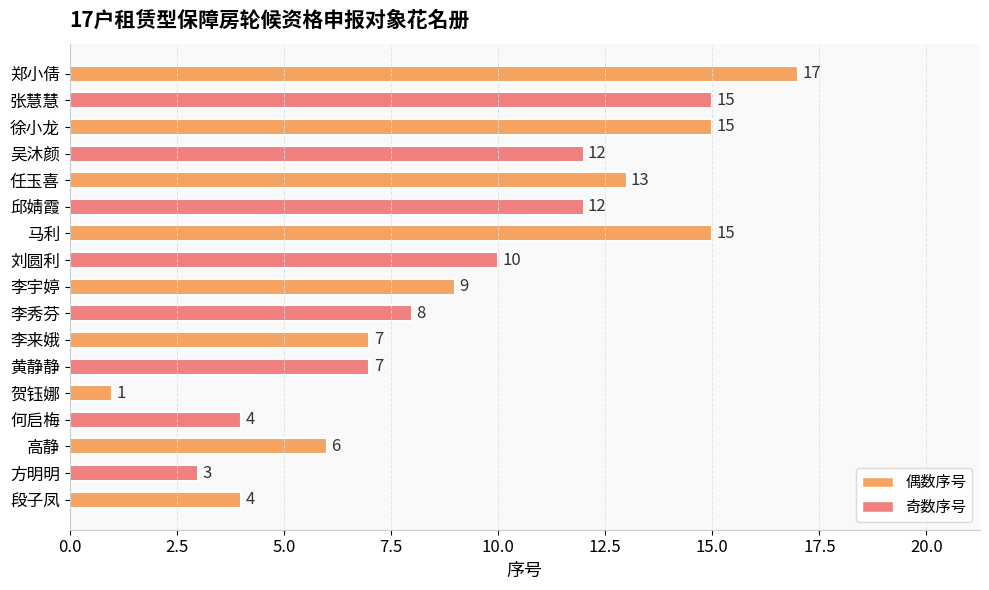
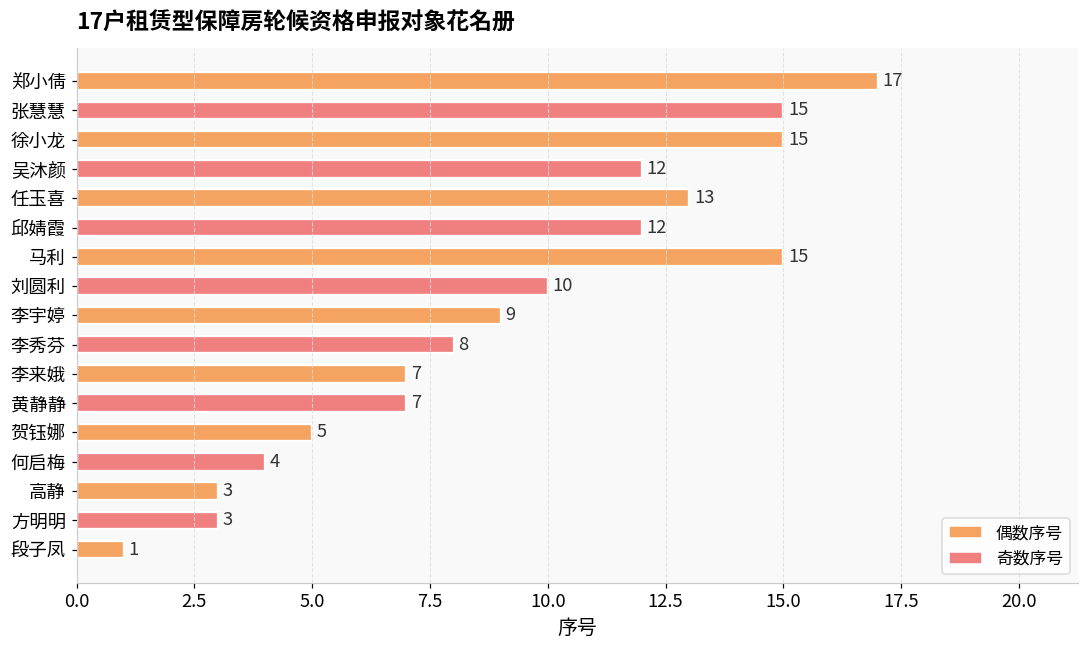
贺钰娜: 1 -> 5
高静: 6 -> 3
段子凤: 4 -> 1
